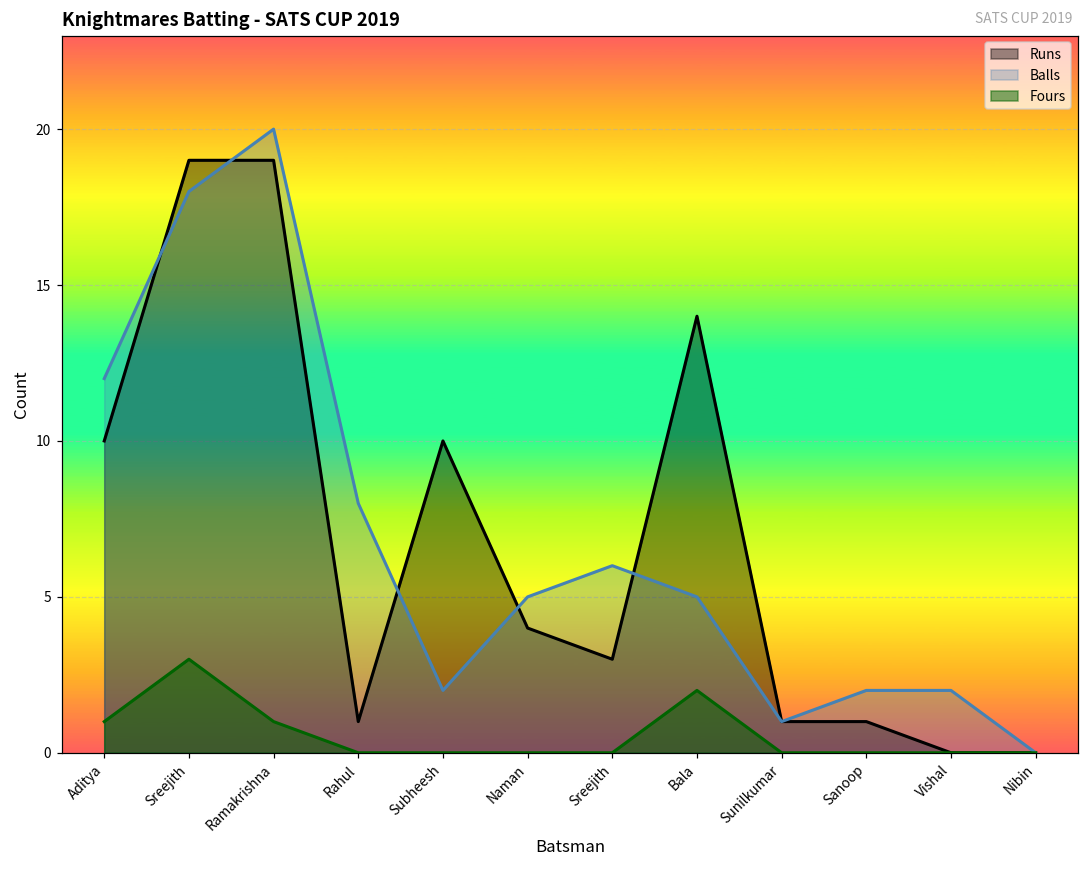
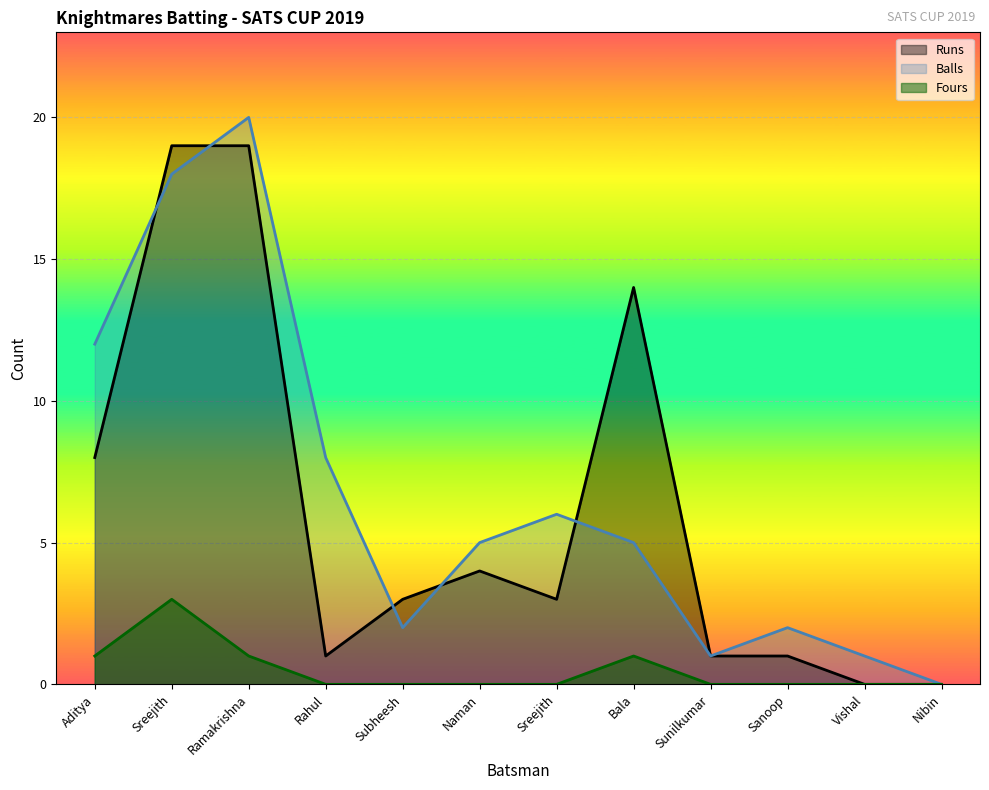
Runs, Aditya: 10 -> 8
Runs, Subheesh: 10 -> 3
Fours, Bala: 2 -> 1
Balls, Vishal: 2 -> 1
